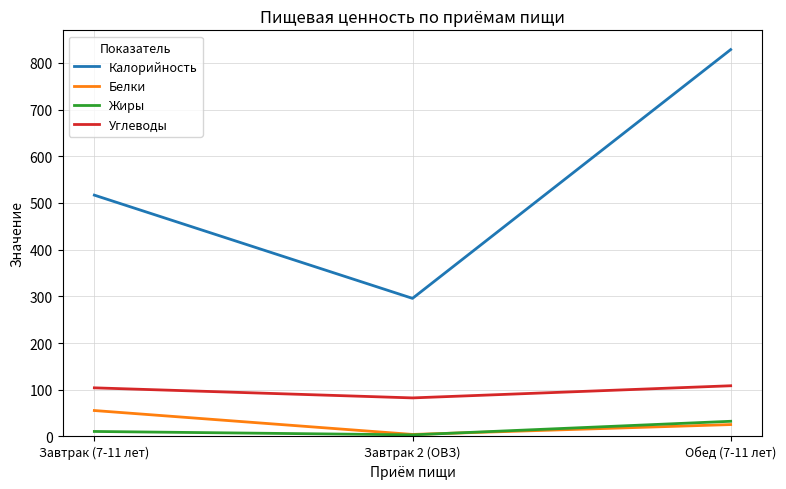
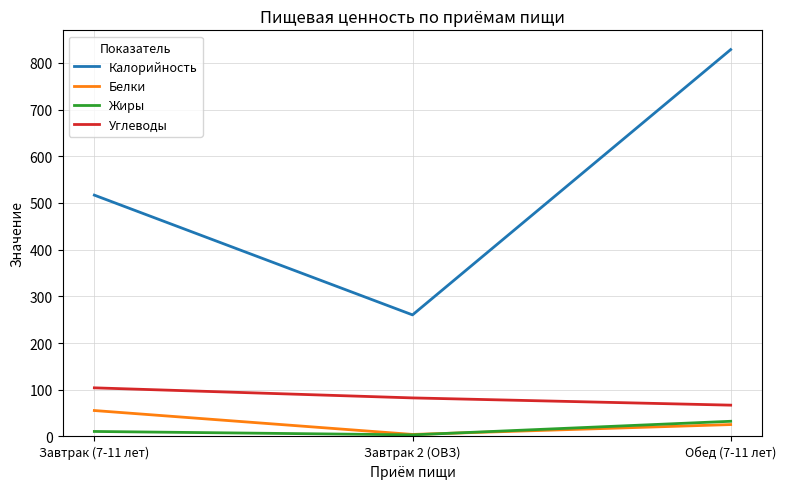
Калорийность, Завтрак 2 (ОВЗ): 300 -> 260
Углеводы, Обед (7-11 лет): 110 -> 70
